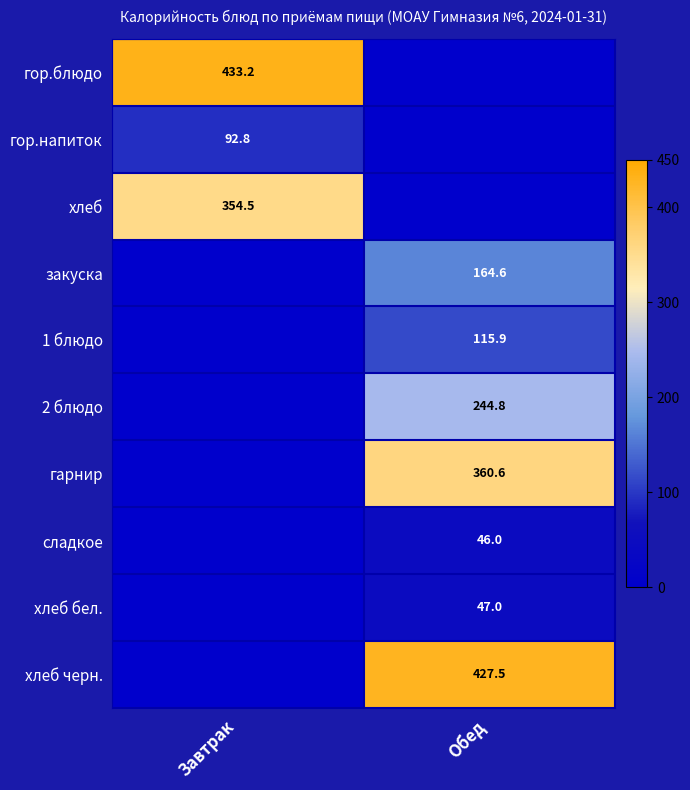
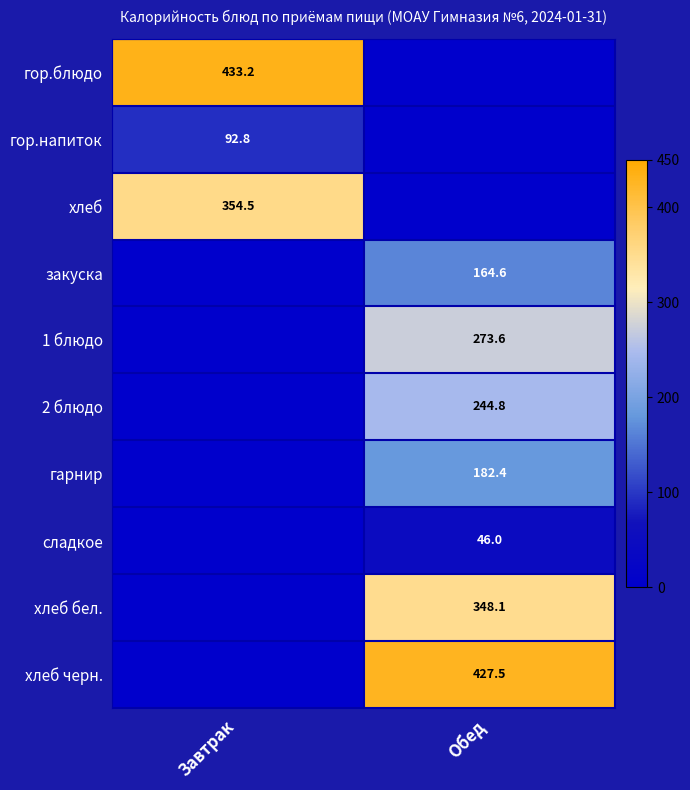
1 блюдо, Обед: 115.9 -> 273.6
гарнир, Обед: 360.6 -> 182.4
хлеб бел., Обед: 47.0 -> 348.1
